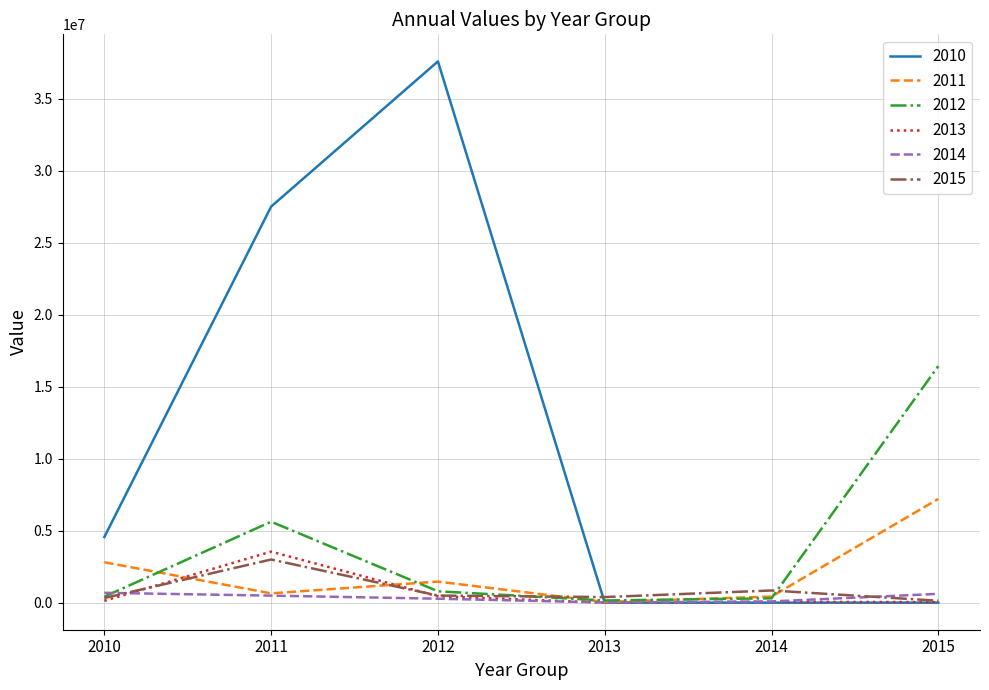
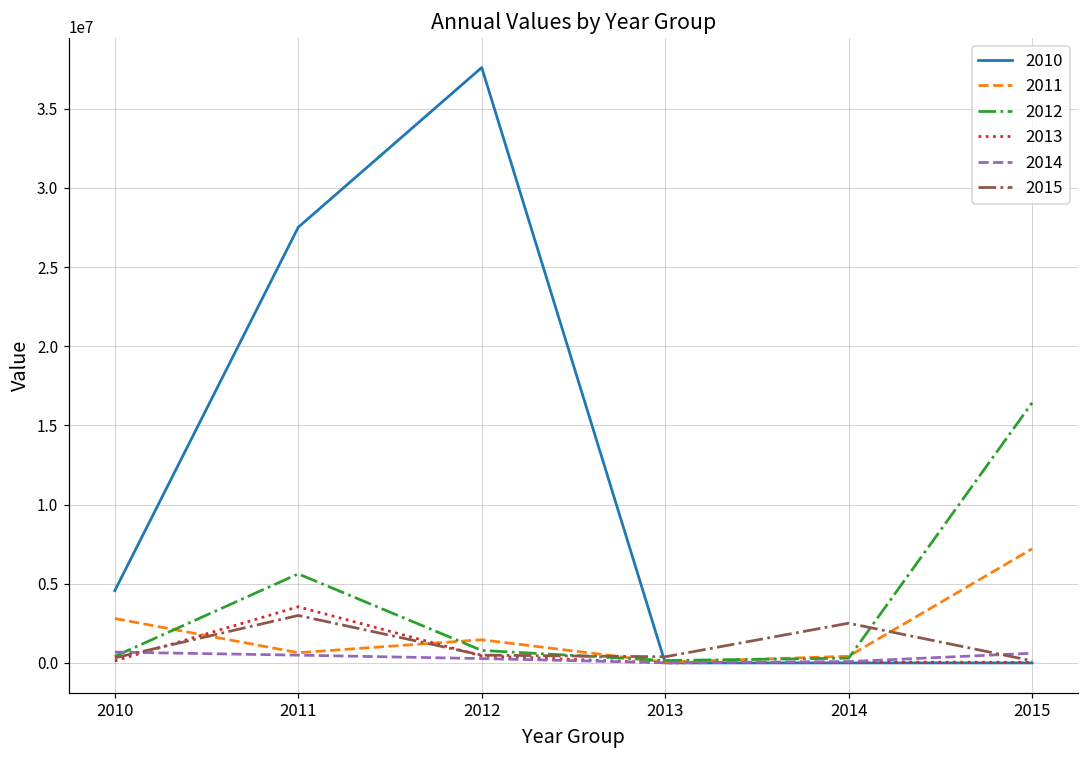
2015, 2014: 800000 -> 2500000
